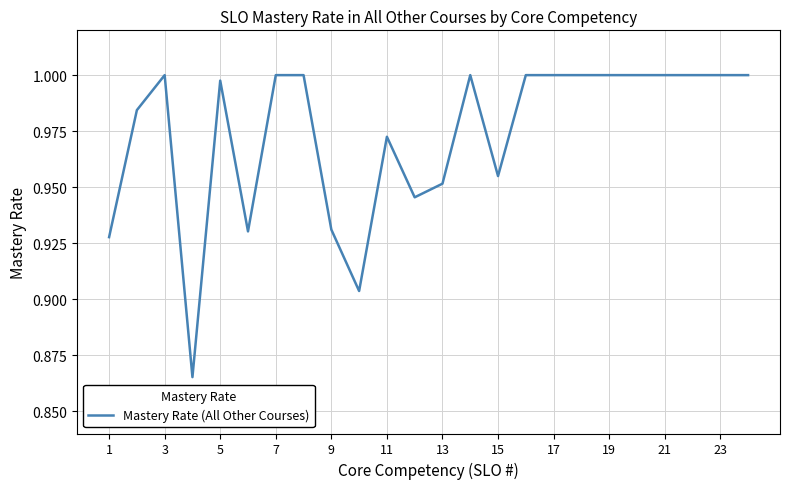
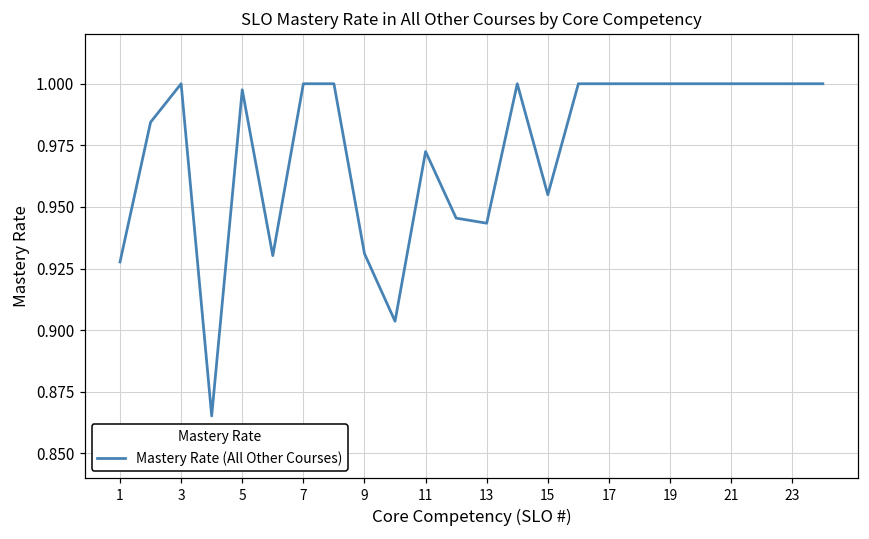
13: 0.952 -> 0.943
